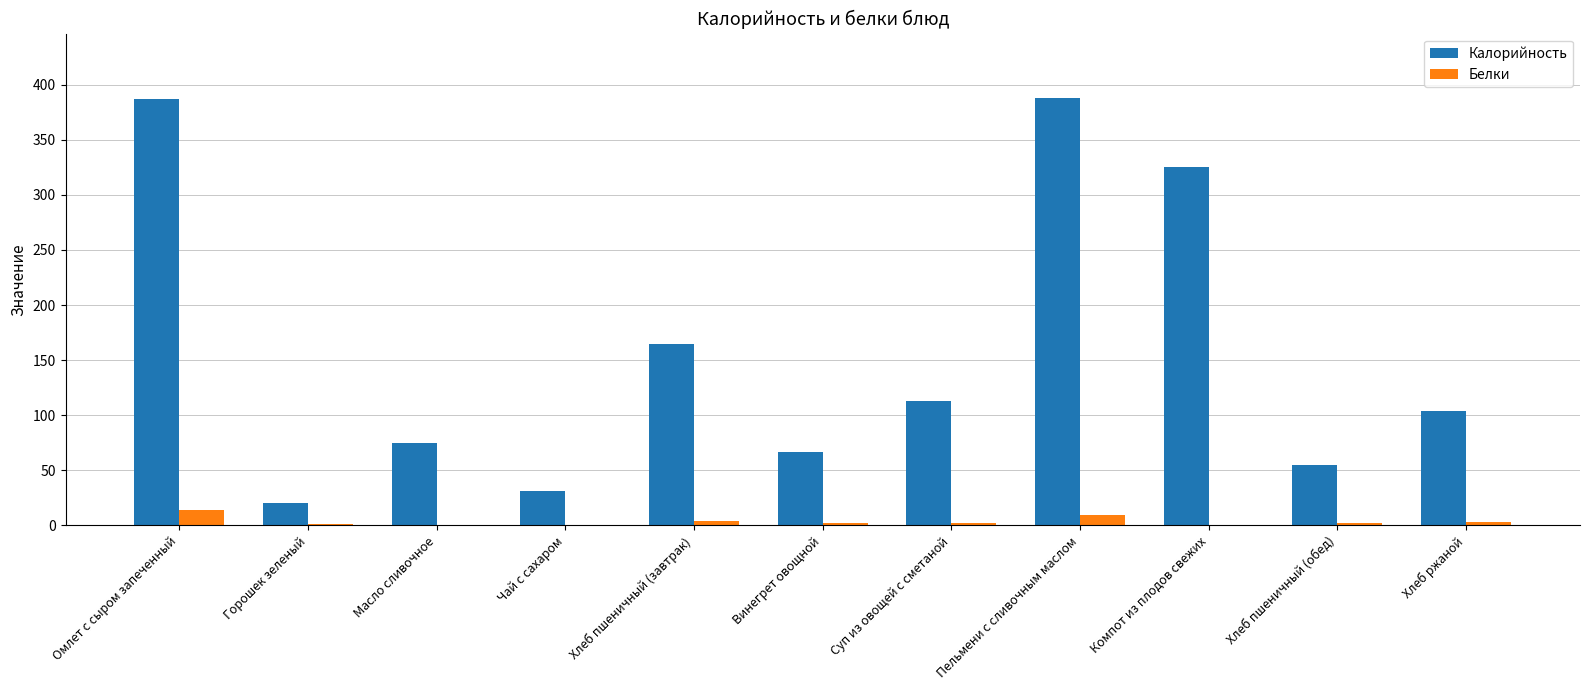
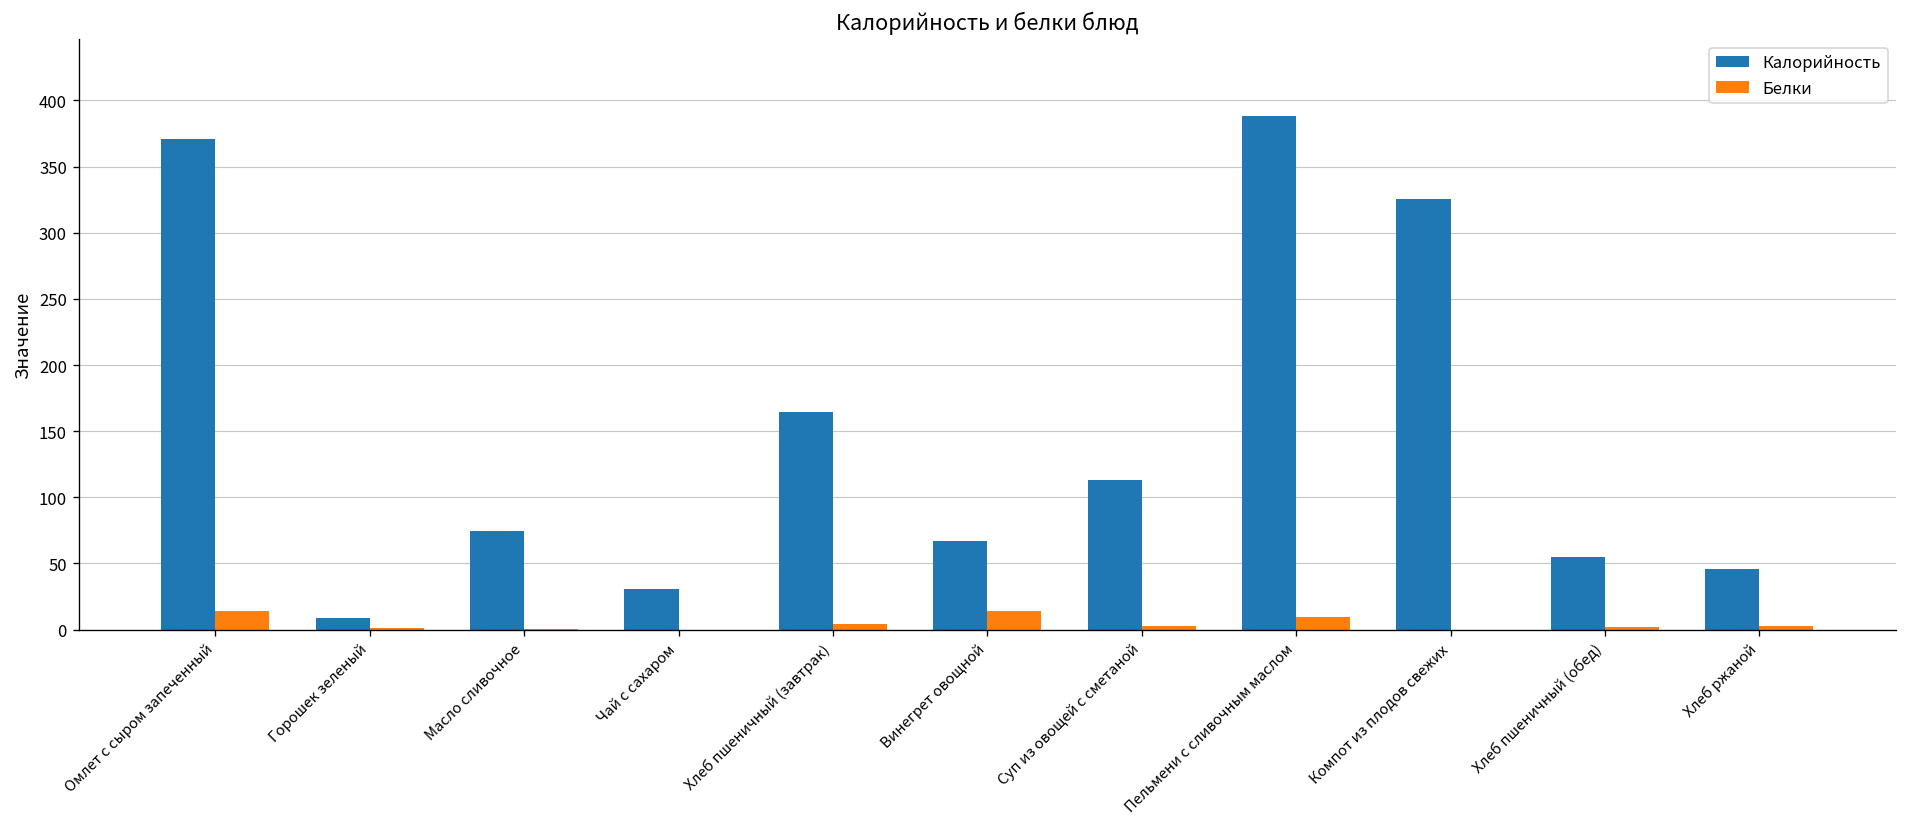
Калорийность, Омлет с сыром запеченный: 387 -> 371
Калорийность, Горошек зеленый: 20 -> 9
Белки, Винегрет овощной: 2 -> 14
Калорийность, Хлеб ржаной: 104 -> 46
